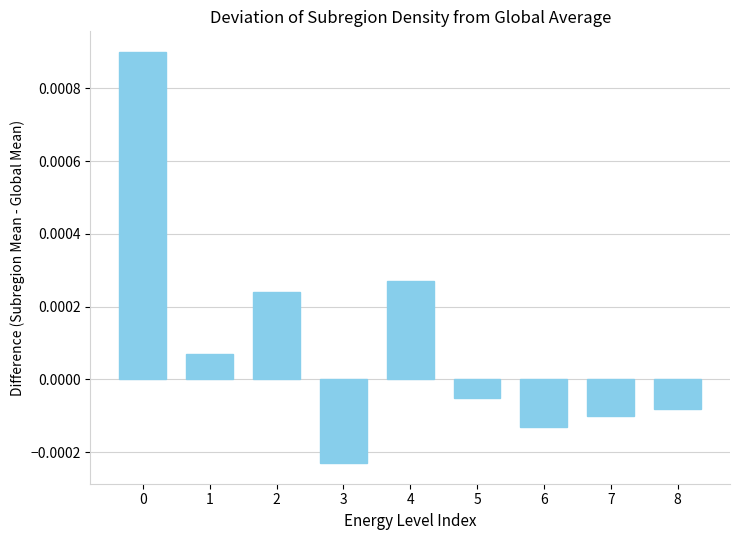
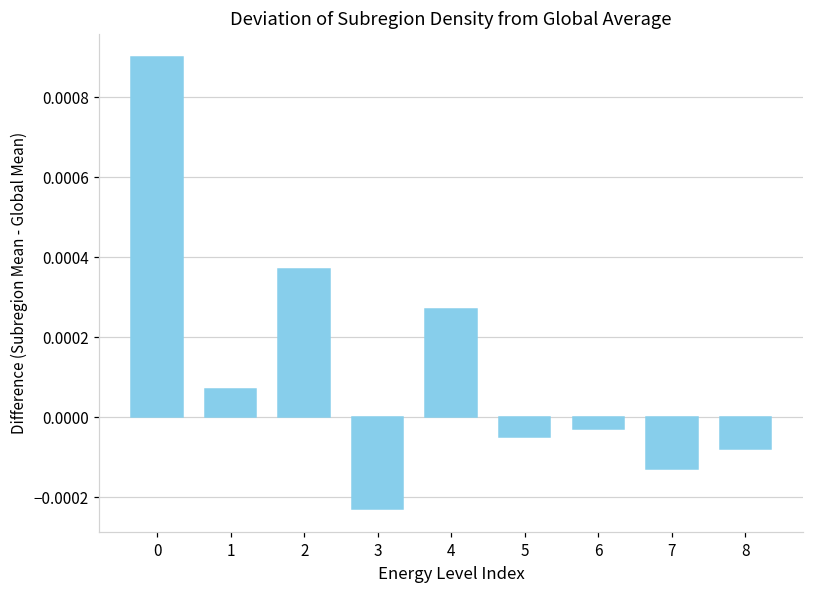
2: 0.00024 -> 0.00037
6: -0.00013 -> -0.00003
7: -0.00010 -> -0.00013
